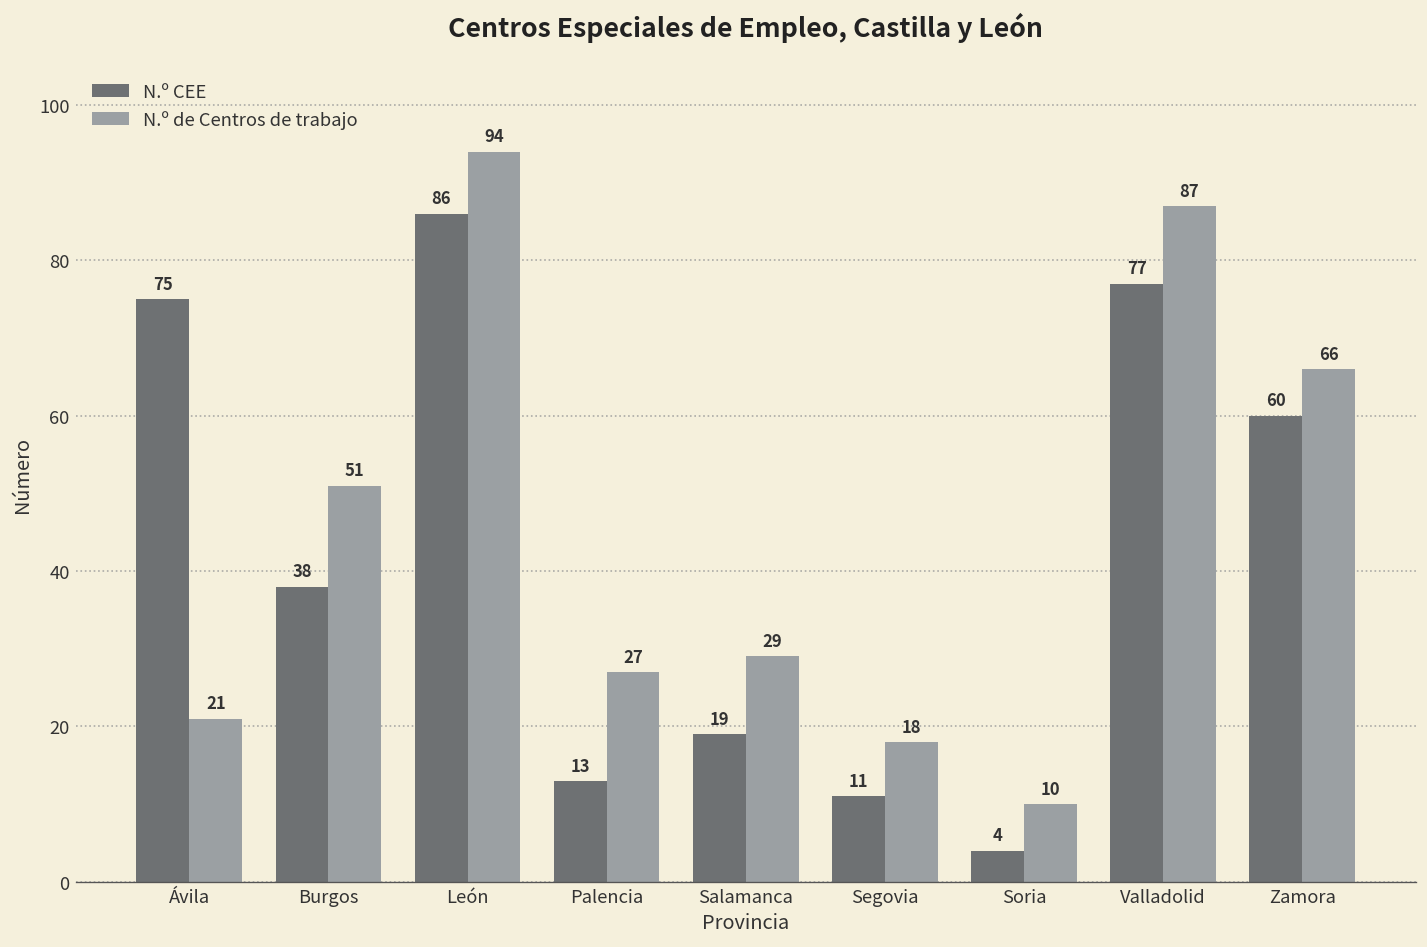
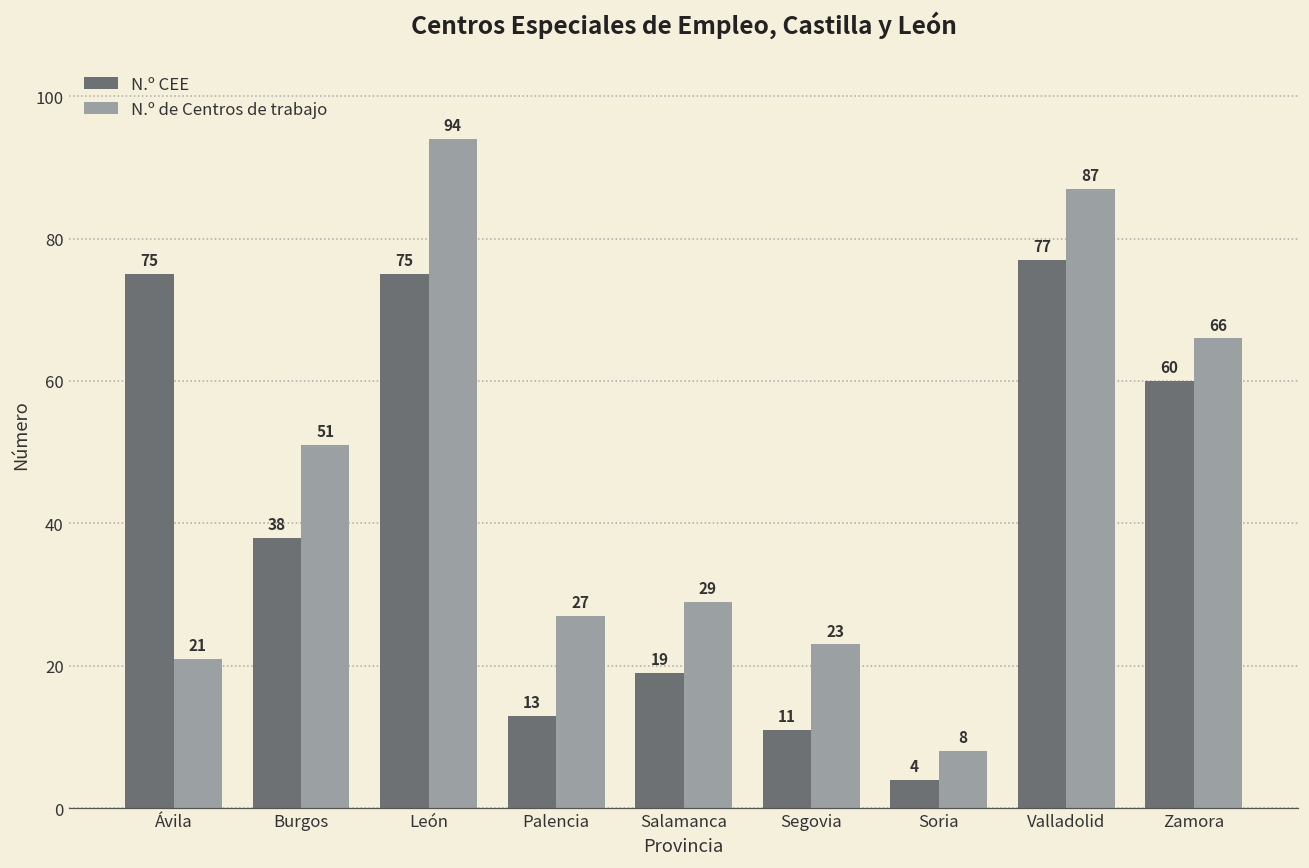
N.º CEE, León: 86 -> 75
N.º de Centros de trabajo, Segovia: 18 -> 23
N.º de Centros de trabajo, Soria: 10 -> 8
